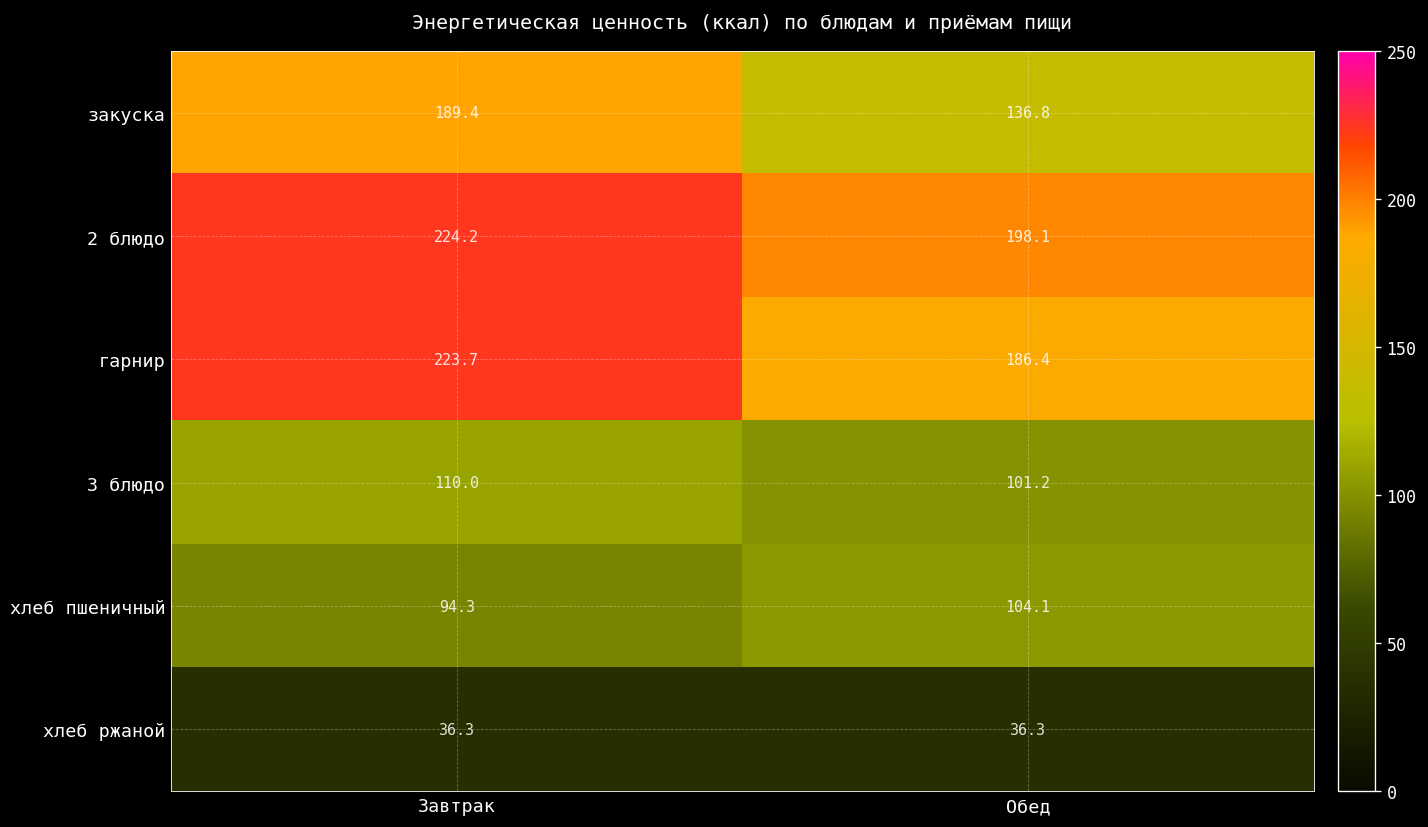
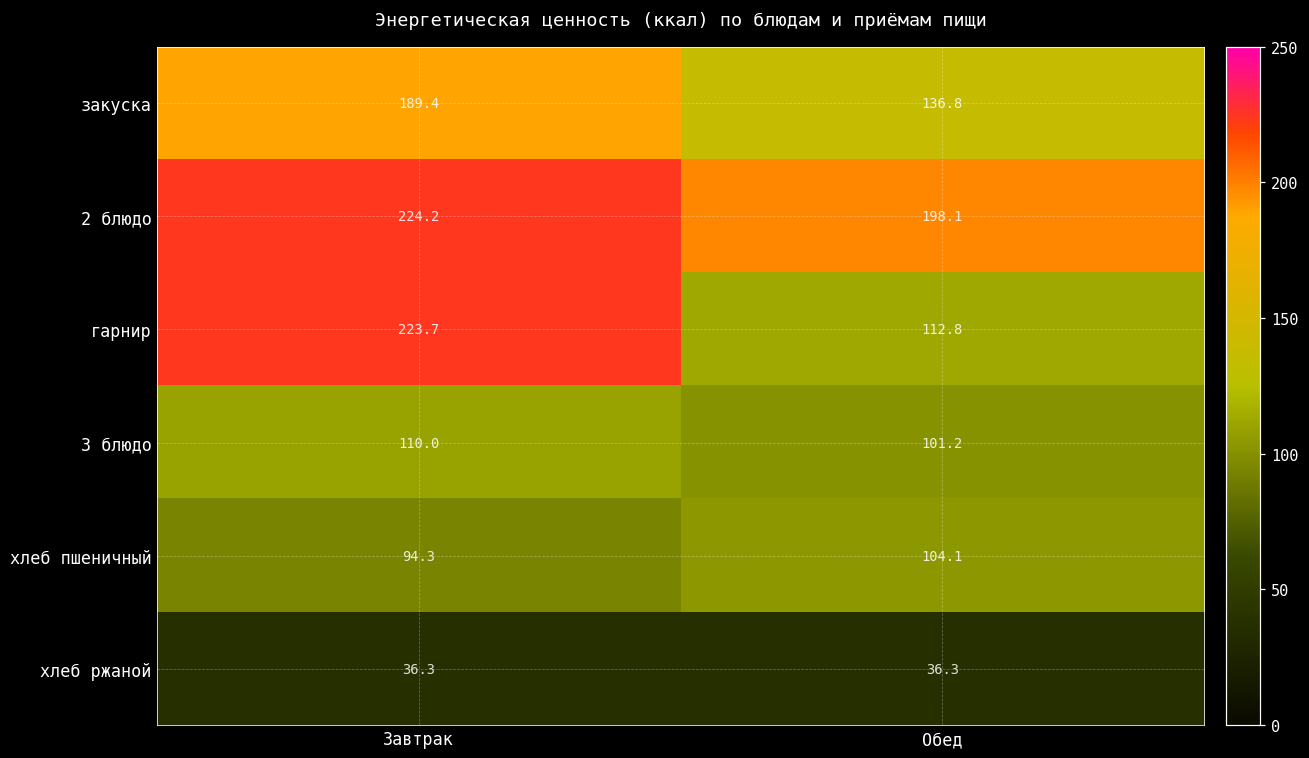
гарнир, Обед: 186.4 -> 112.8
